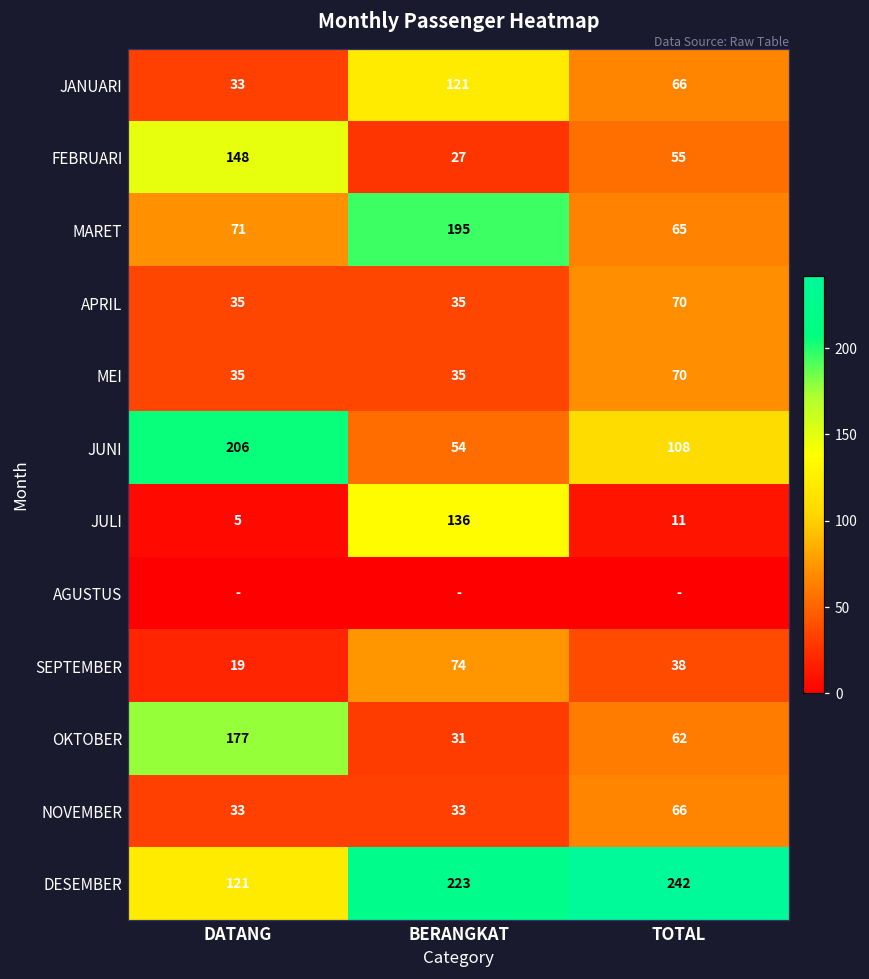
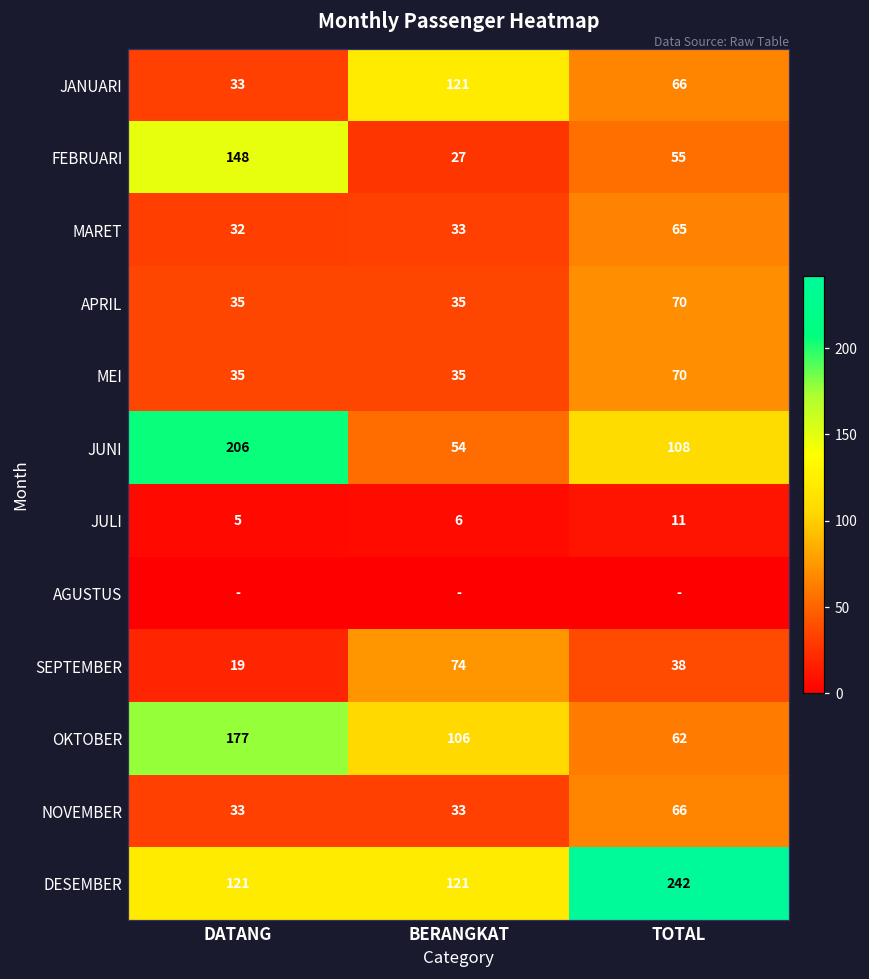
MARET, DATANG: 71 -> 32
MARET, BERANGKAT: 195 -> 33
JULI, BERANGKAT: 136 -> 6
OKTOBER, BERANGKAT: 31 -> 106
DESEMBER, BERANGKAT: 223 -> 121
